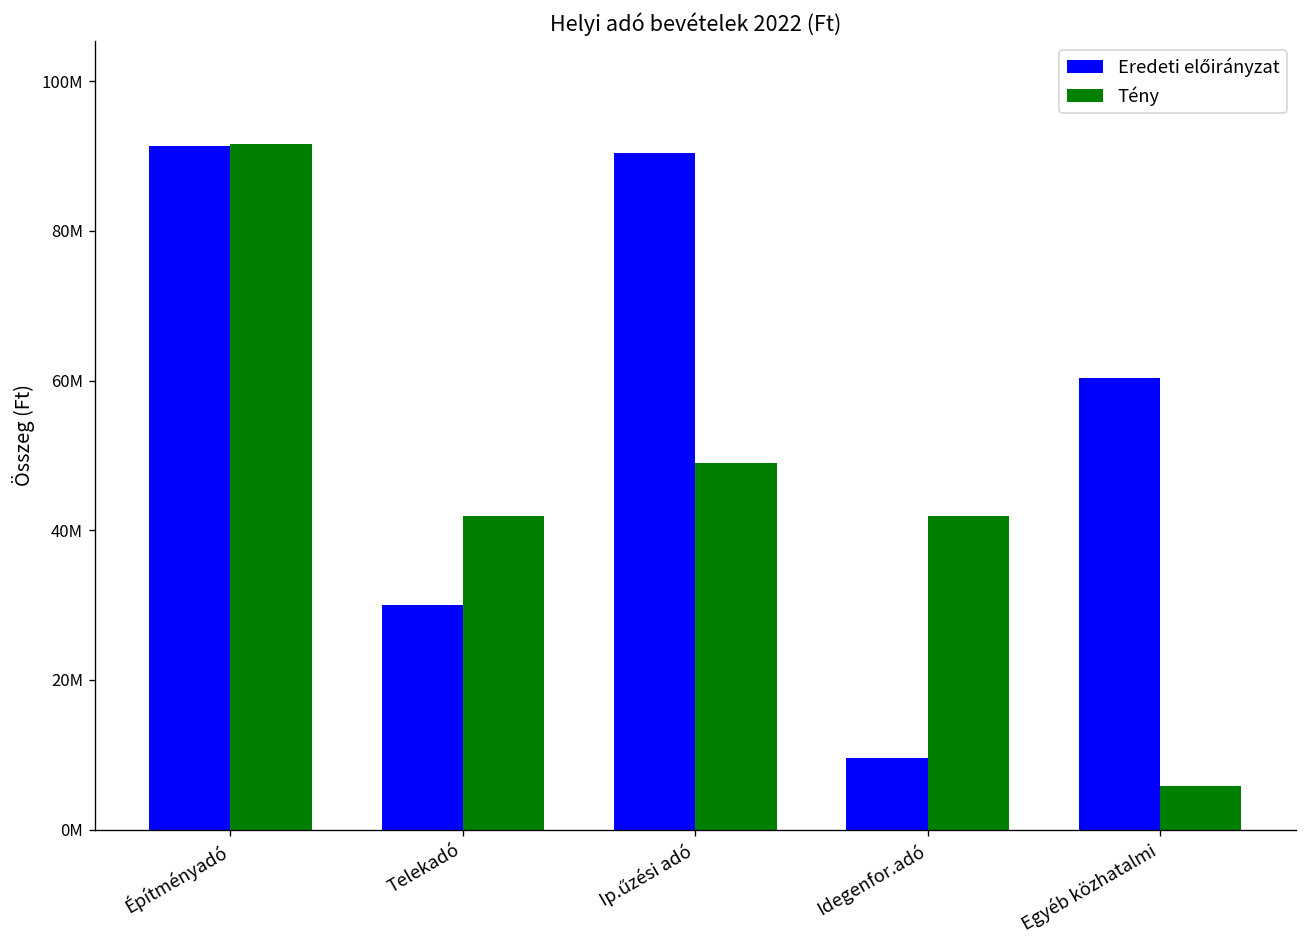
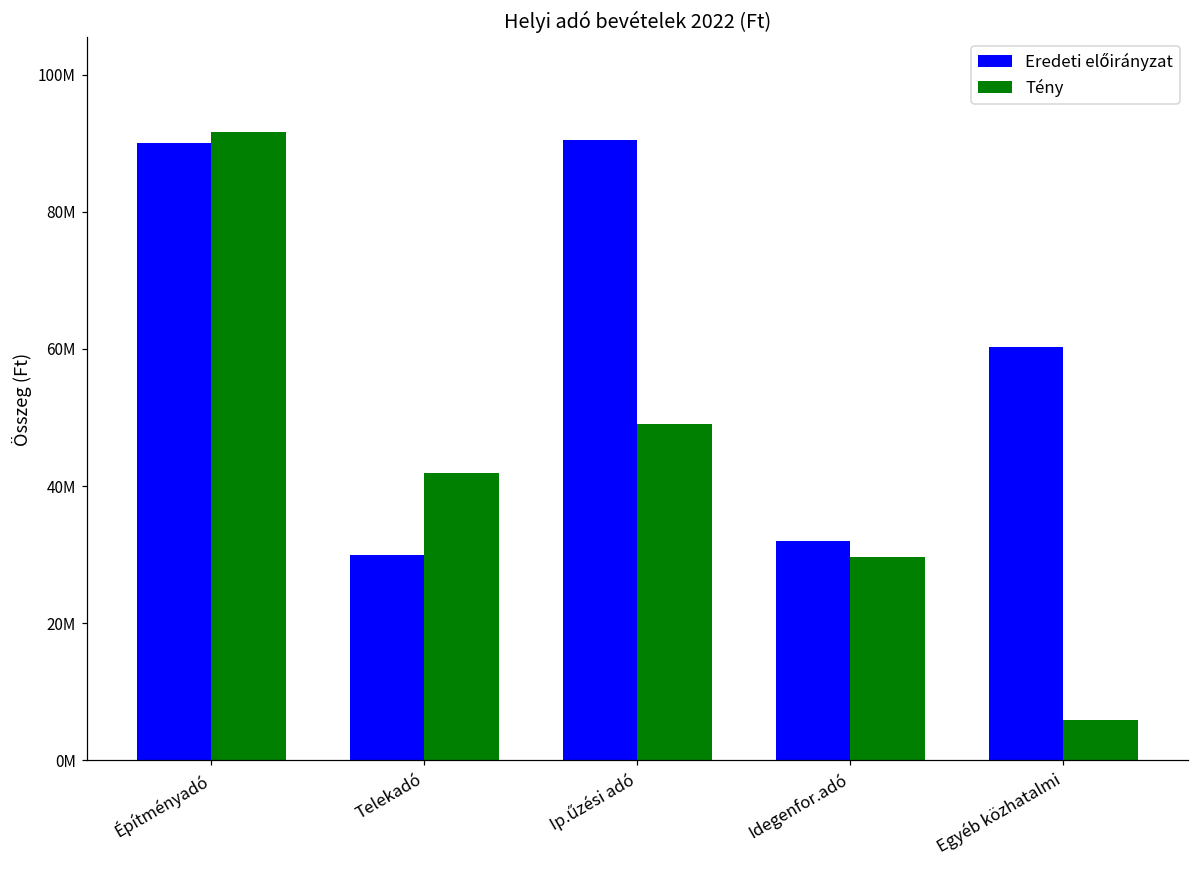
Eredeti előirányzat, Építményadó: 91000000 -> 90000000
Eredeti előirányzat, Idegenfor.adó: 10000000 -> 32000000
Tény, Idegenfor.adó: 42000000 -> 30000000
